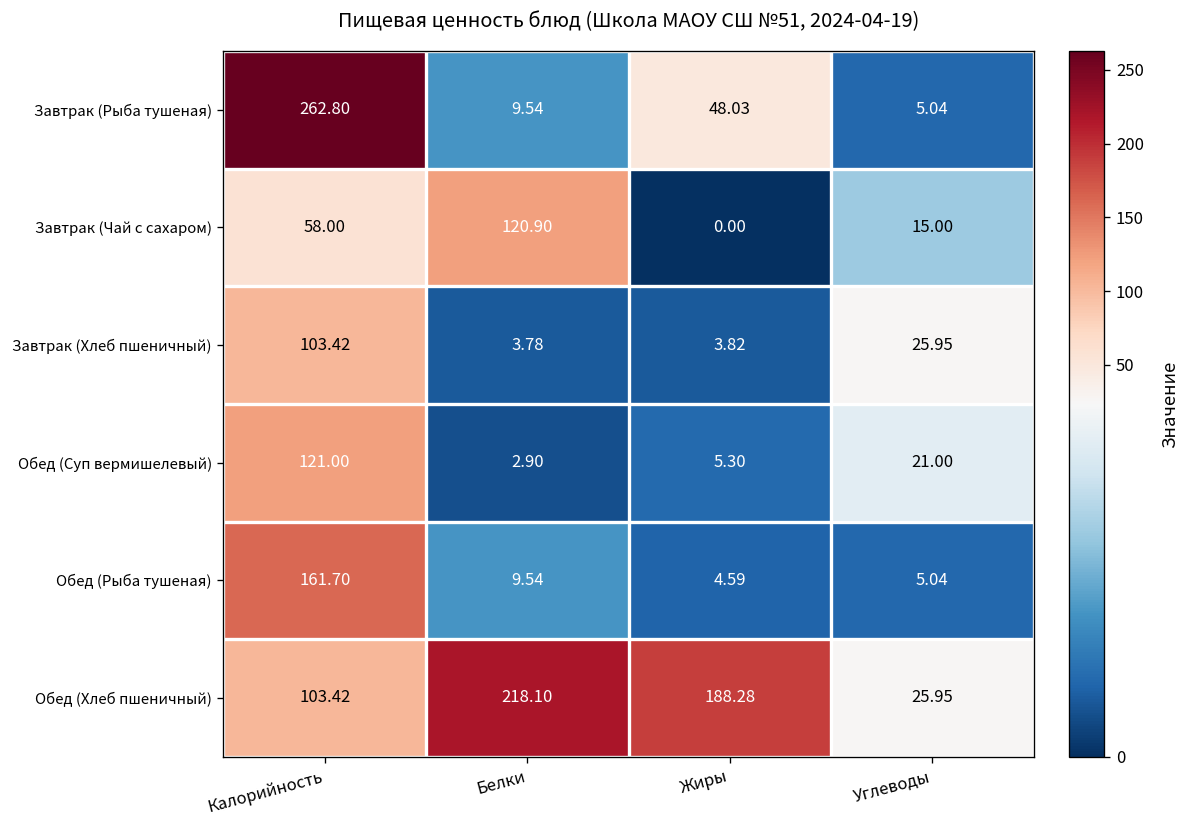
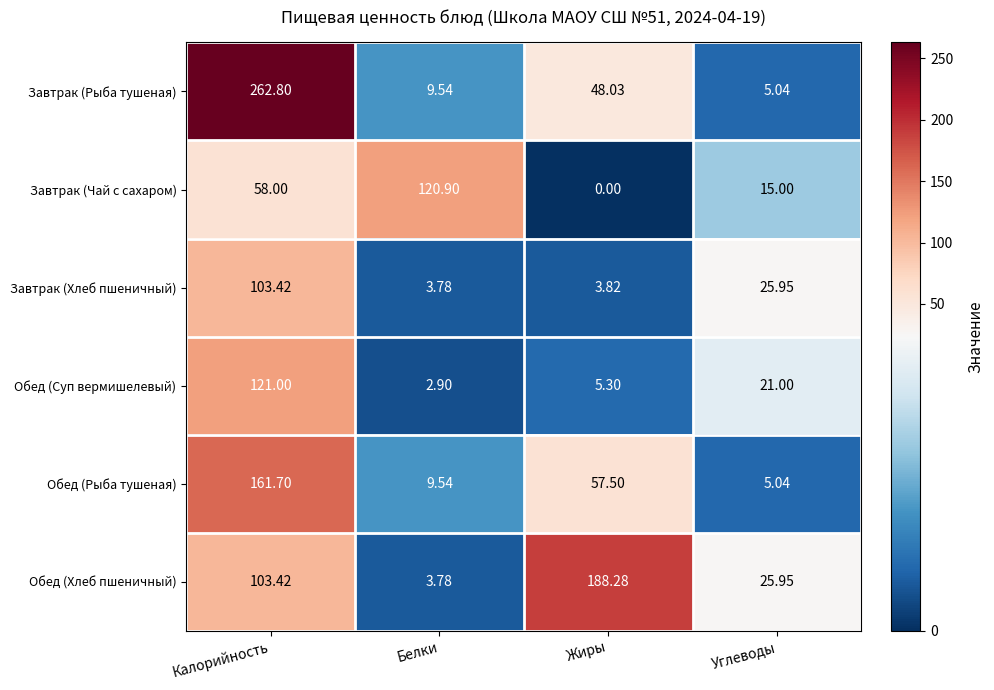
Обед (Рыба тушеная), Жиры: 4.59 -> 57.50
Обед (Хлеб пшеничный), Белки: 218.10 -> 3.78
